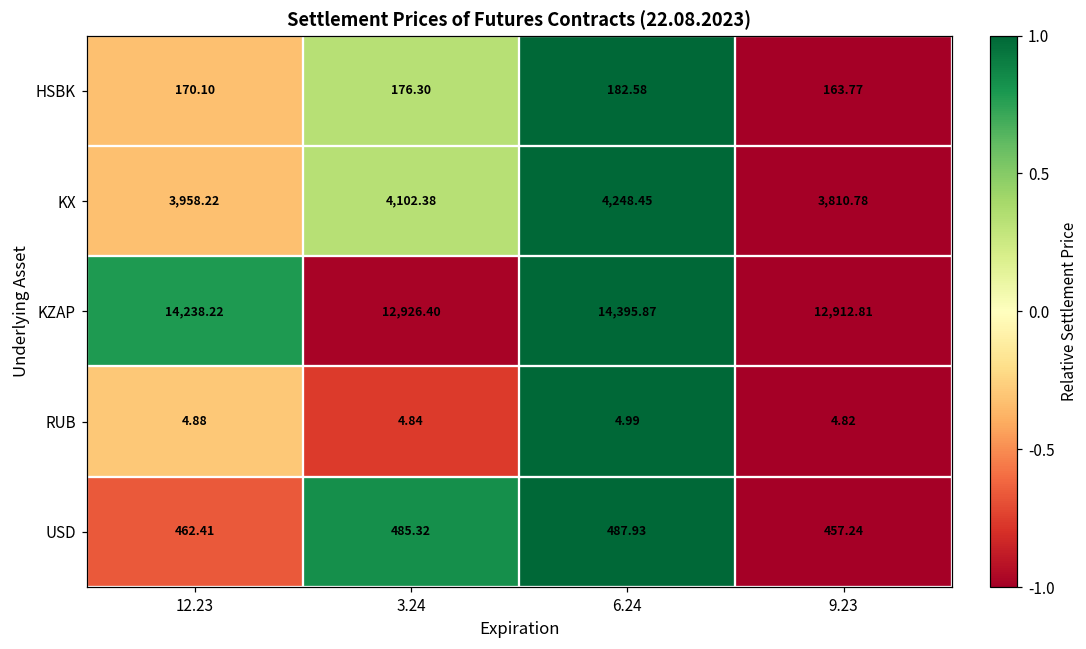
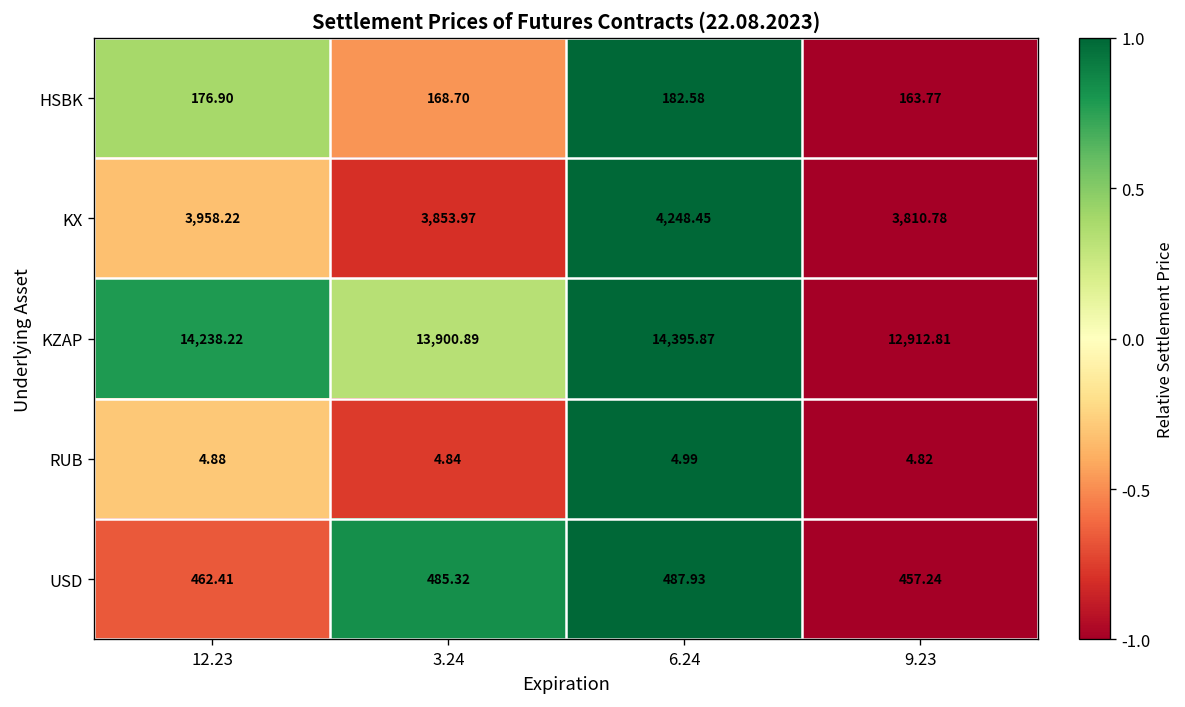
HSBK, 12.23: 170.10 -> 176.90
HSBK, 3.24: 176.30 -> 168.70
KX, 3.24: 4,102.38 -> 3,853.97
KZAP, 3.24: 12,926.40 -> 13,900.89
